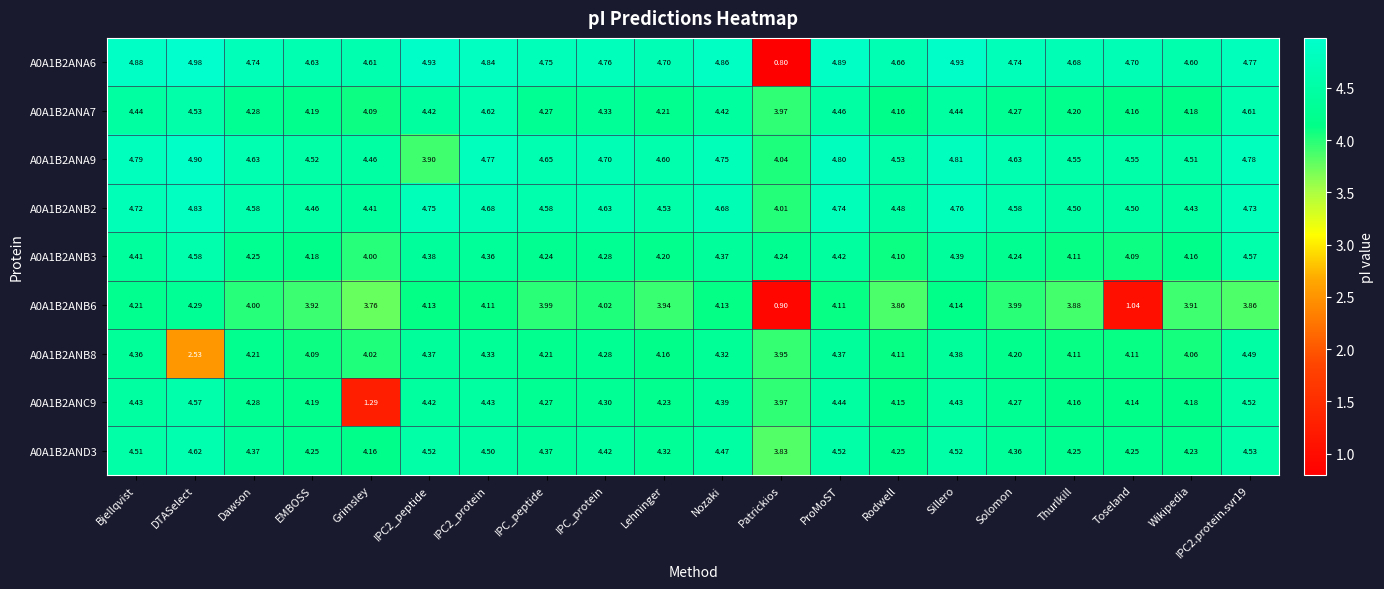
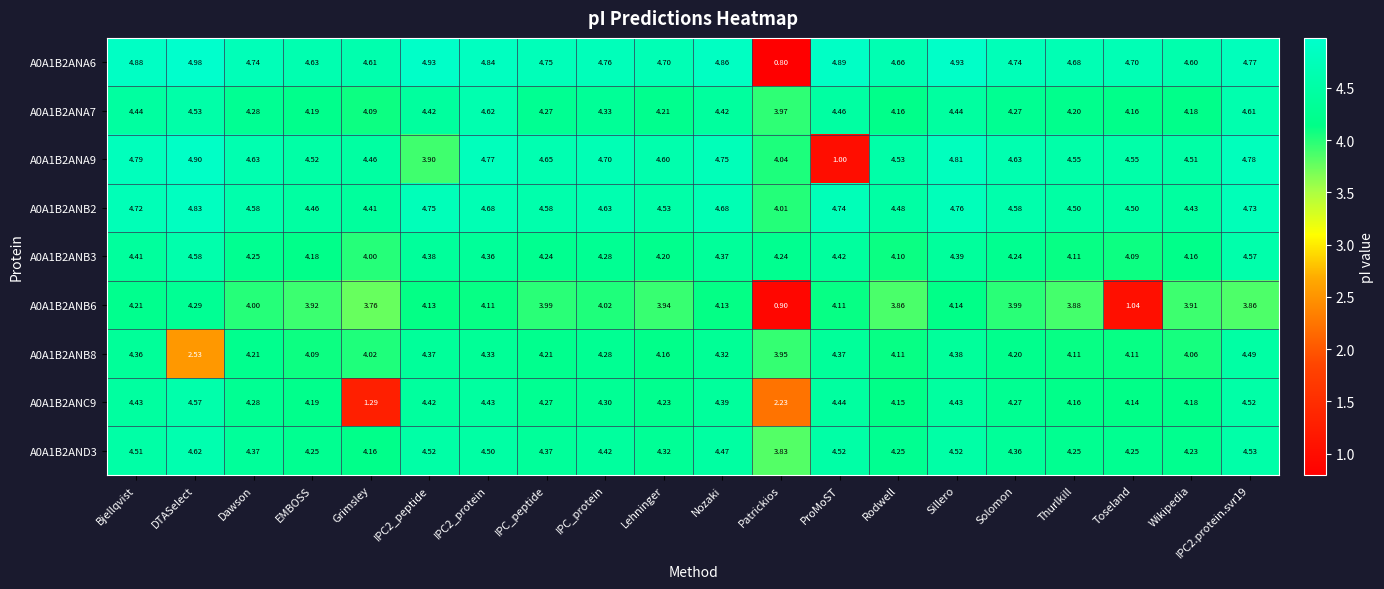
A0A1B2ANA9, ProMoST: 4.80 -> 1.00
A0A1B2ANC9, Patrickios: 3.97 -> 2.23
